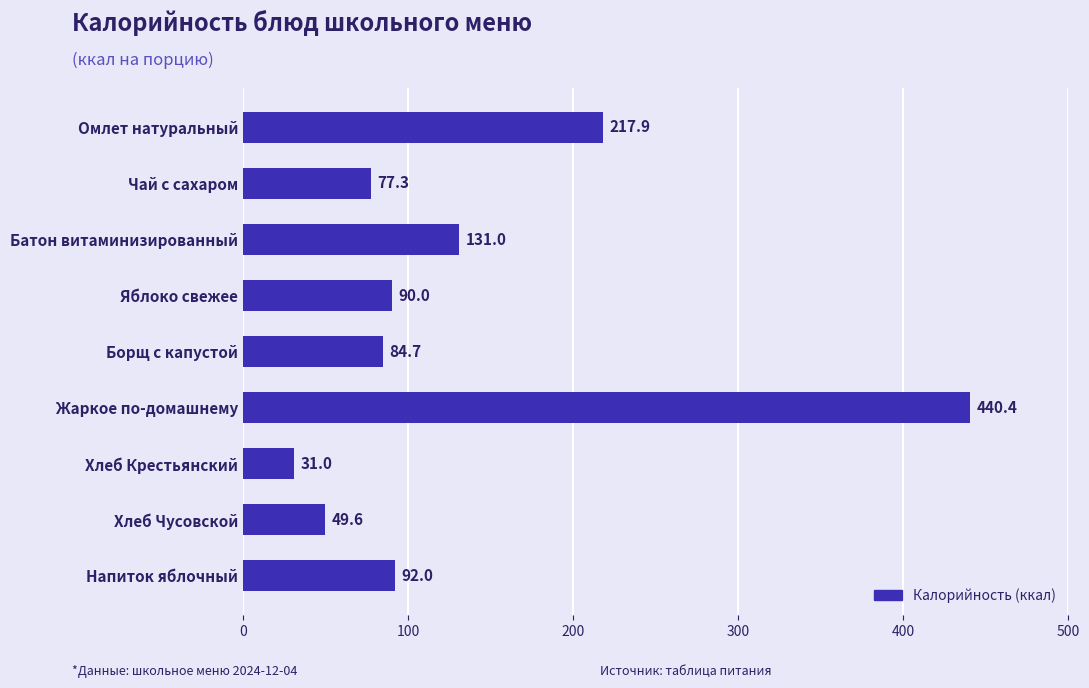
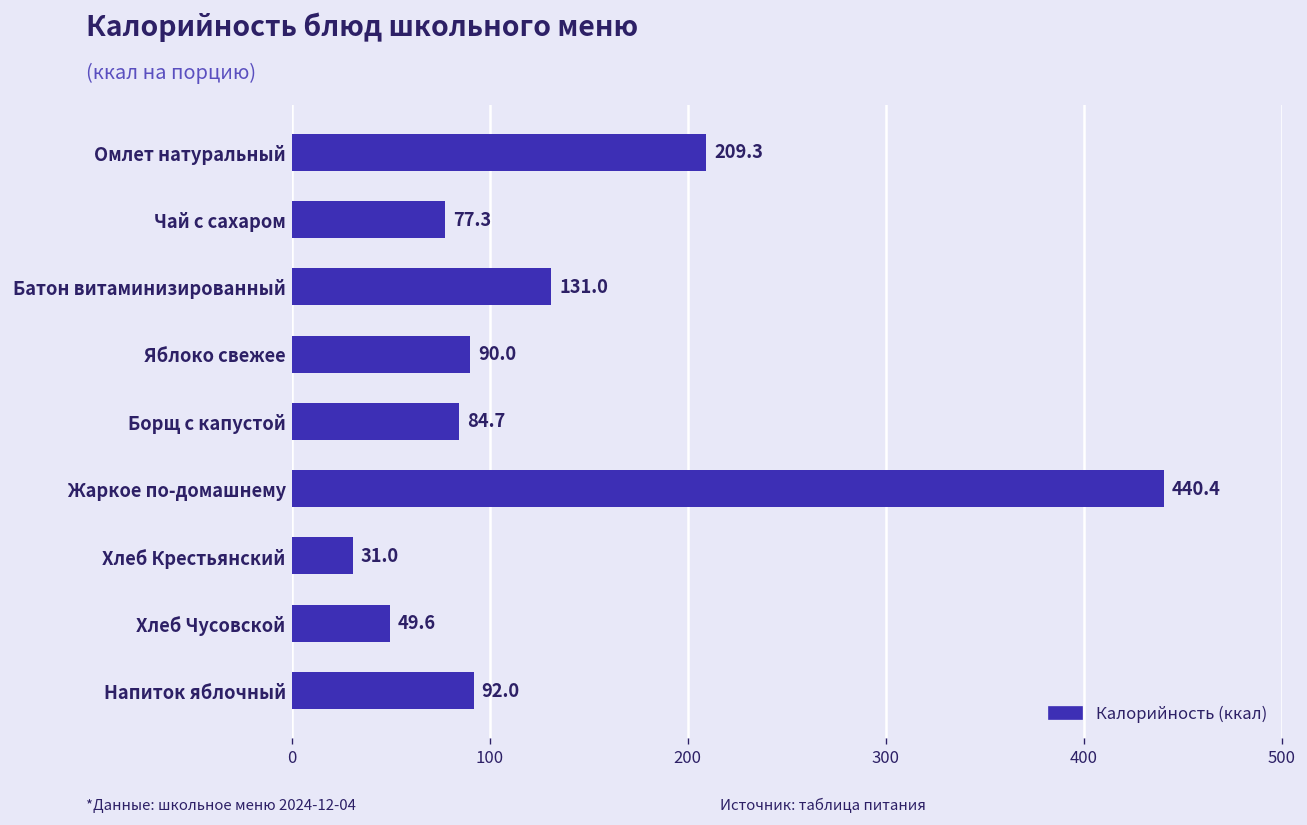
Омлет натуральный: 217.9 -> 209.3
